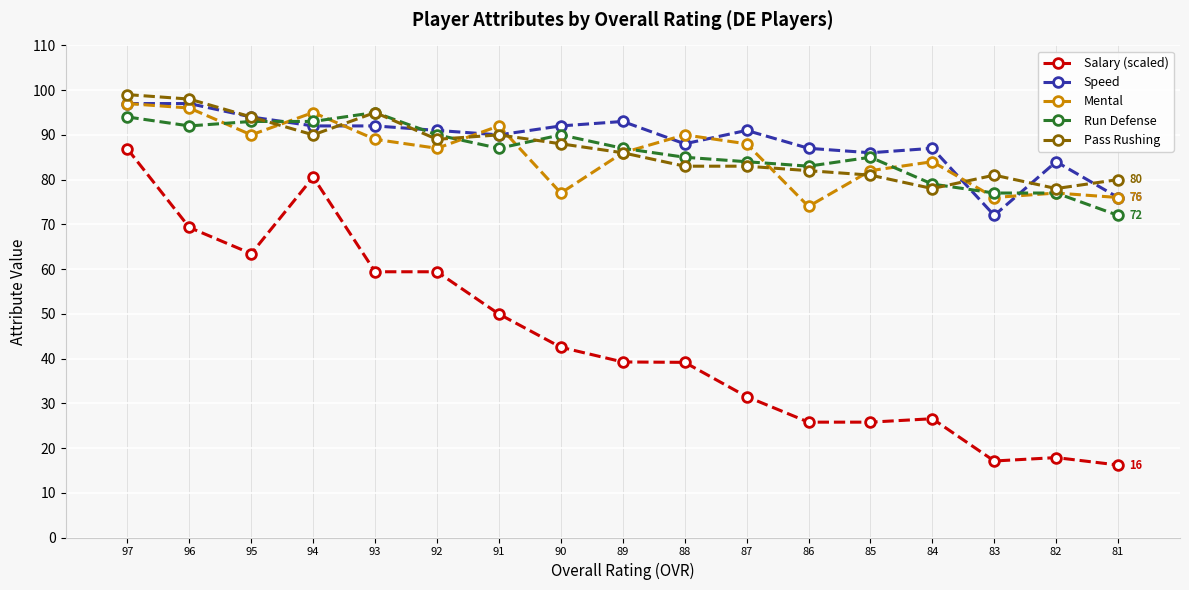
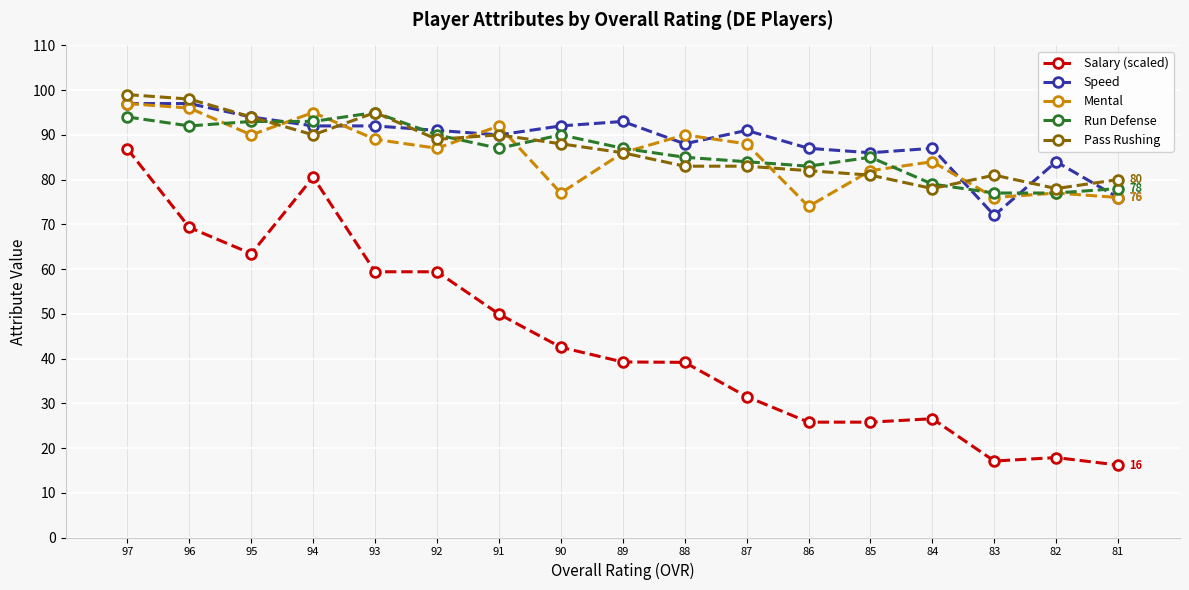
Run Defense, 81: 72 -> 78
